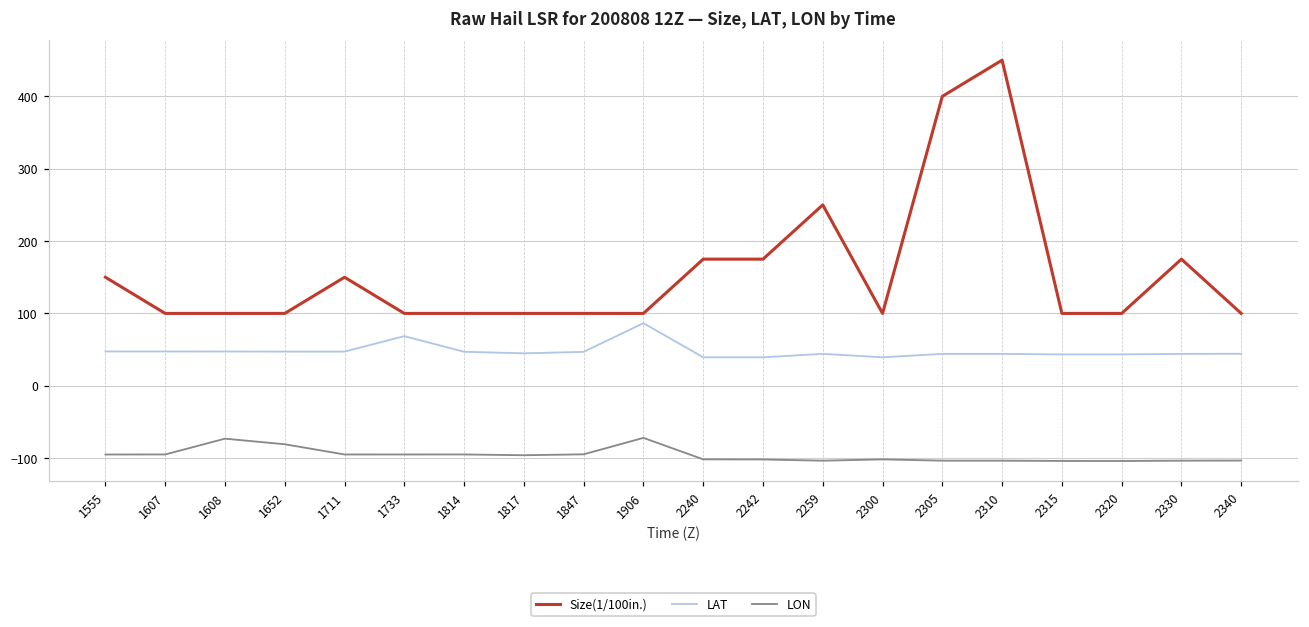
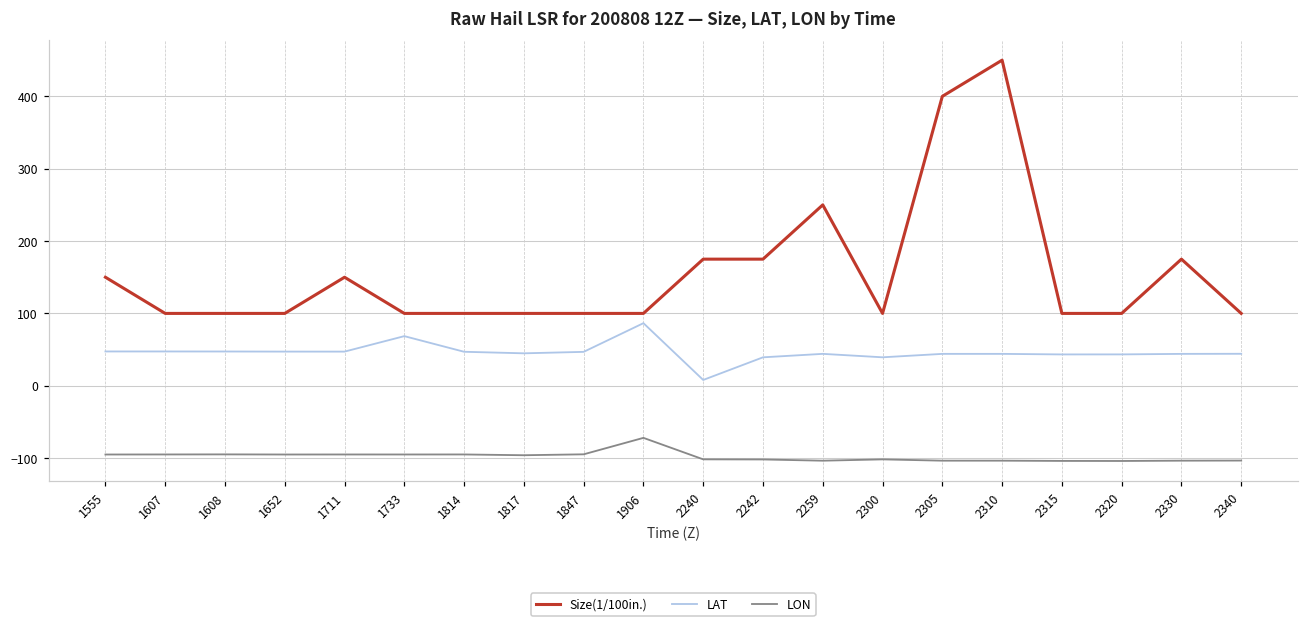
LON, 1608: -70 -> -90
LON, 1652: -80 -> -90
LAT, 2240: 40 -> 10
